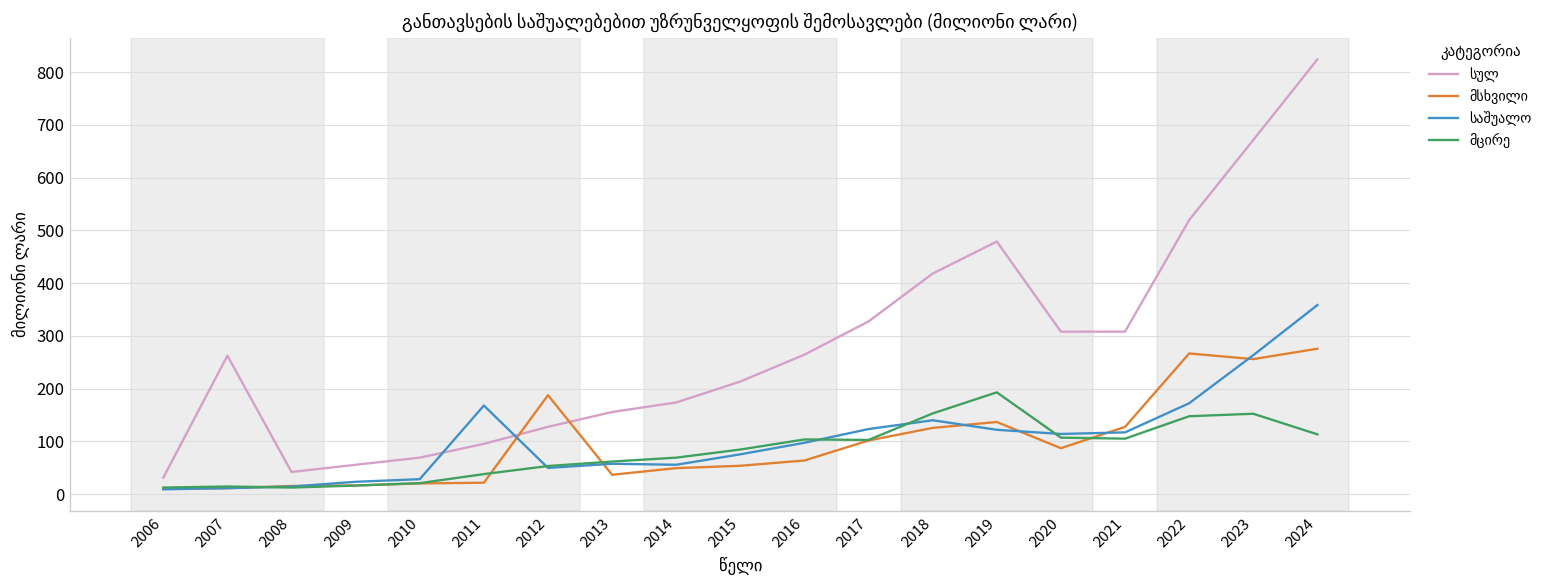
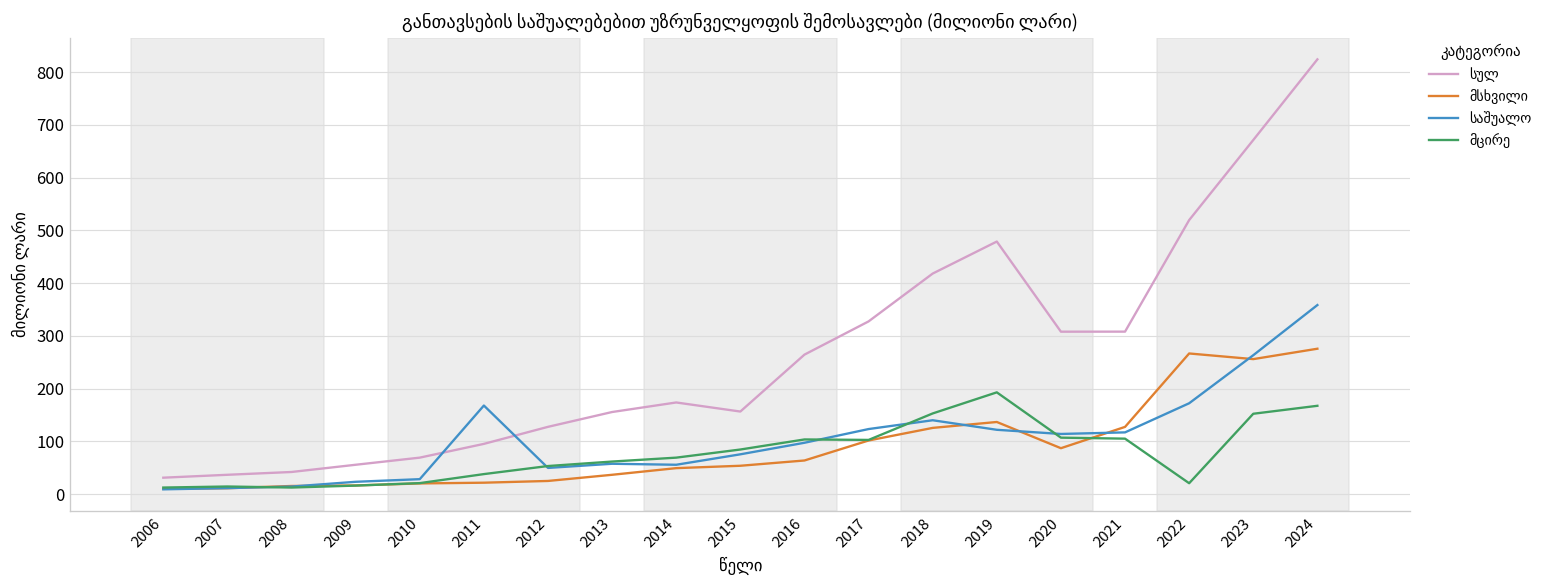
სულ, 2007: 260 -> 40
მსხვილი, 2012: 190 -> 20
სულ, 2015: 210 -> 160
მცირე, 2022: 150 -> 20
მცირე, 2024: 110 -> 170
